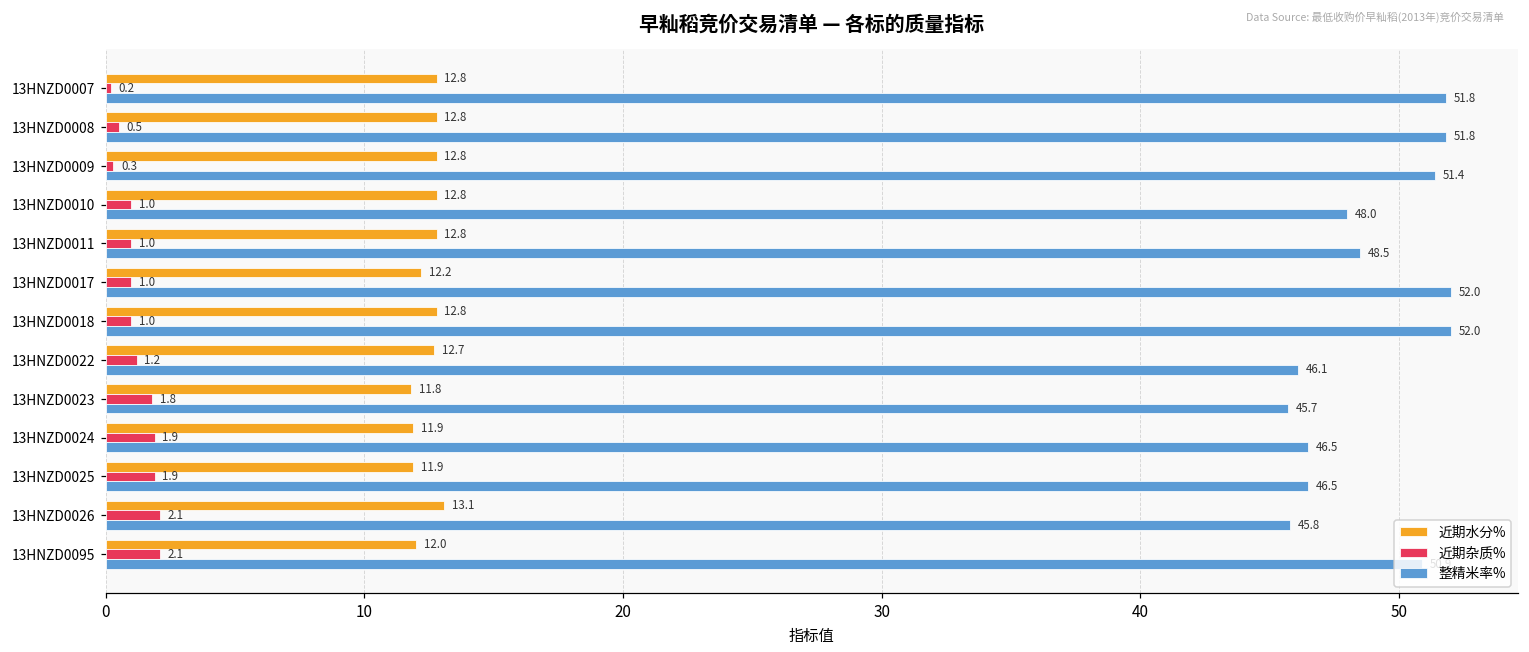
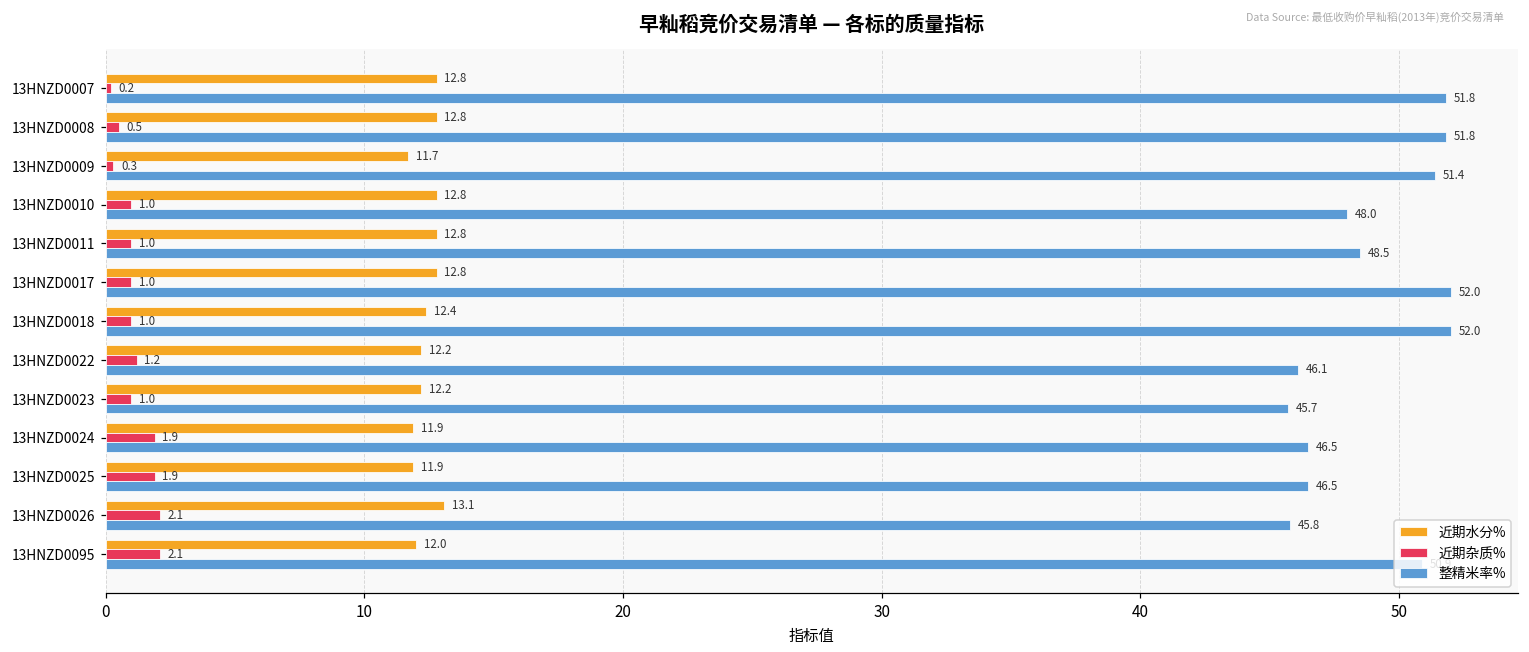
近期水分%, 13HNZD0009: 12.8 -> 11.7
近期水分%, 13HNZD0017: 12.2 -> 12.8
近期水分%, 13HNZD0018: 12.8 -> 12.4
近期水分%, 13HNZD0022: 12.7 -> 12.2
近期水分%, 13HNZD0023: 11.8 -> 12.2
近期杂质%, 13HNZD0023: 1.8 -> 1.0
